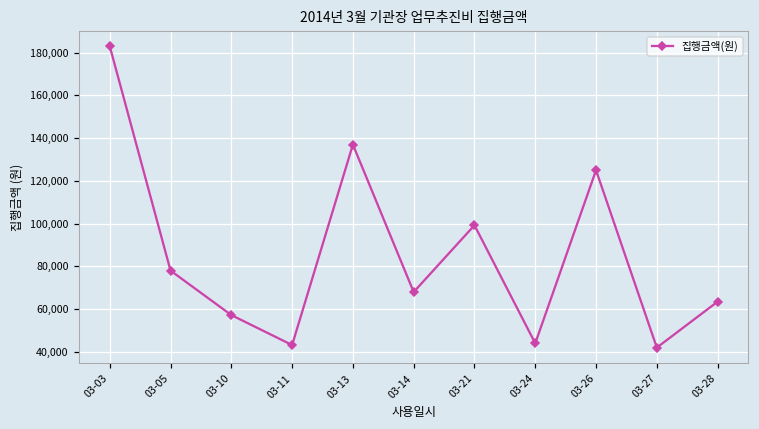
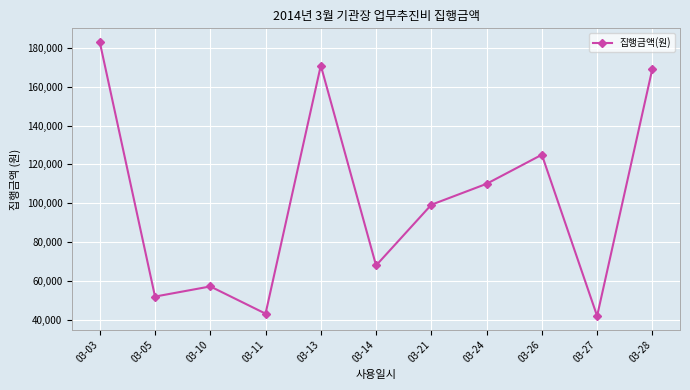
03-05: 78,000 -> 52,000
03-13: 137,000 -> 171,000
03-24: 44,000 -> 110,000
03-28: 64,000 -> 169,000
